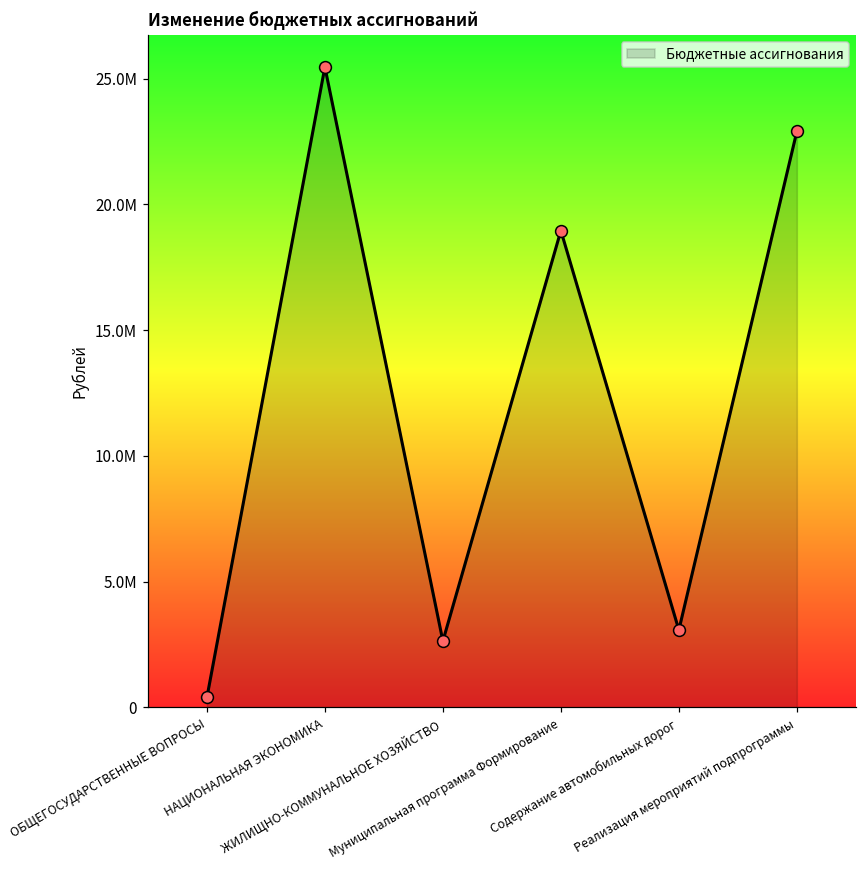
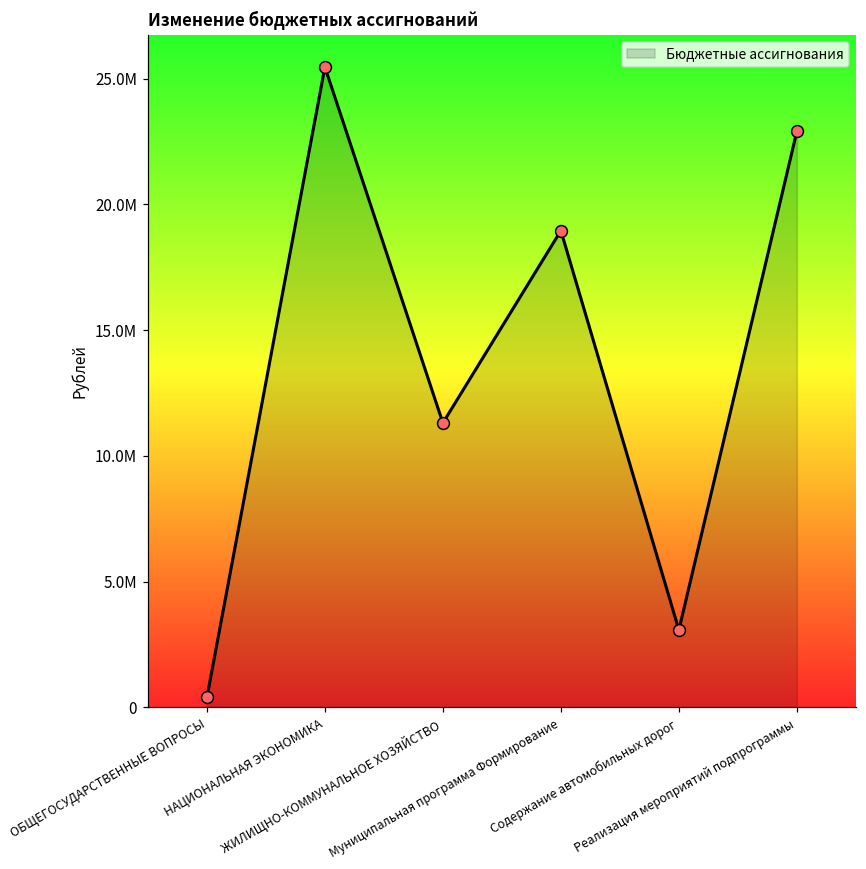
ЖИЛИЩНО-КОММУНАЛЬНОЕ ХОЗЯЙСТВО: 2600000 -> 11300000
